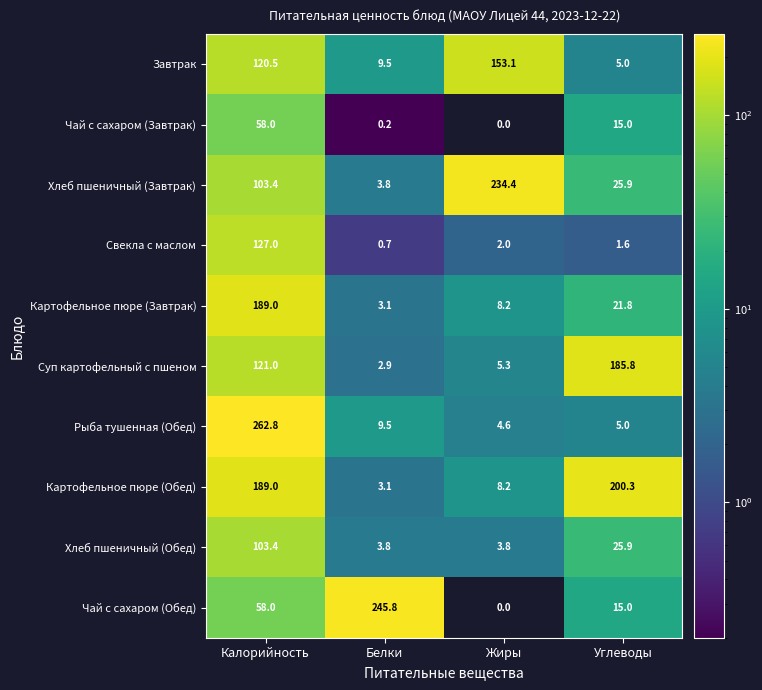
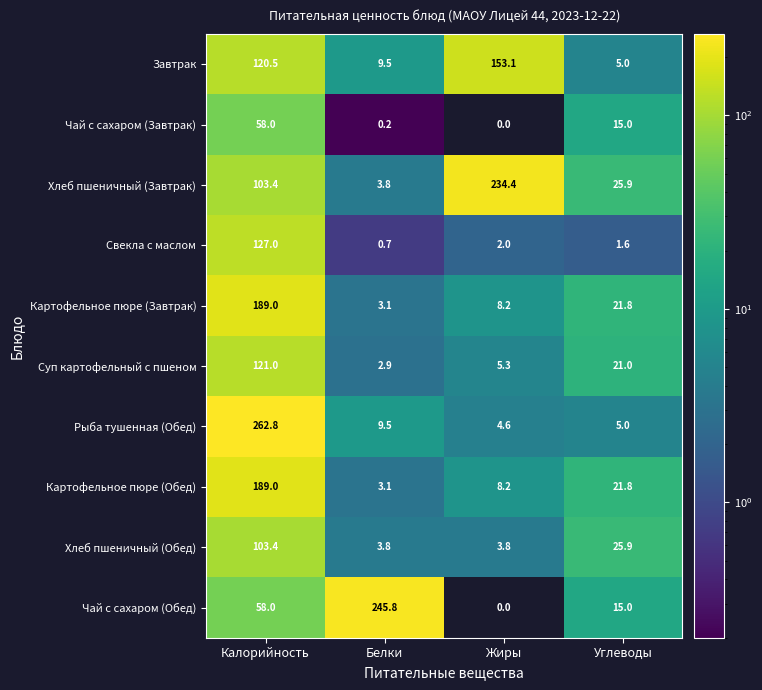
Суп картофельный с пшеном, Углеводы: 185.8 -> 21.0
Картофельное пюре (Обед), Углеводы: 200.3 -> 21.8
